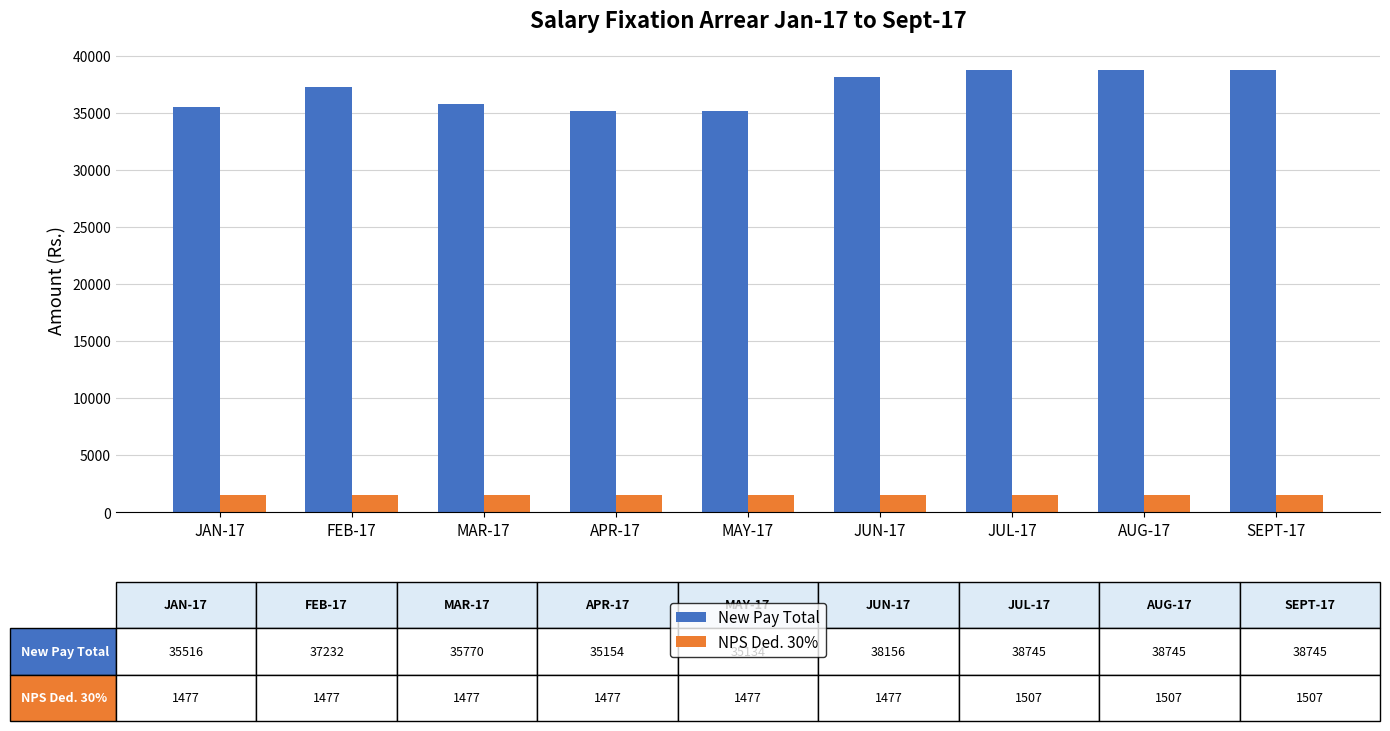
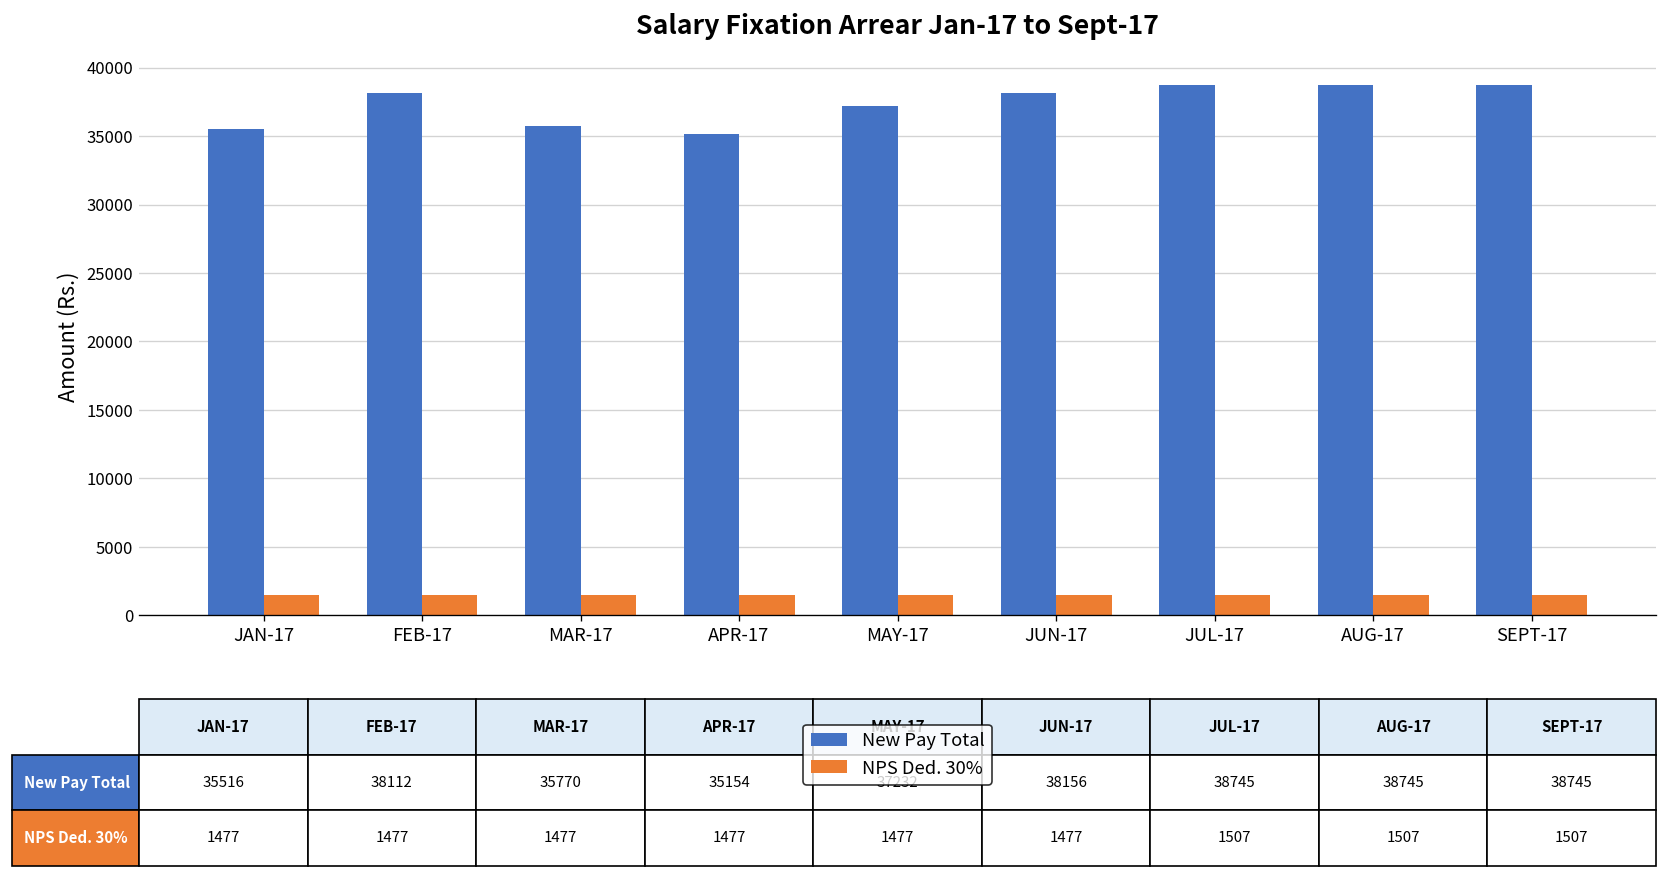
New Pay Total, FEB-17: 37232 -> 38112
New Pay Total, MAY-17: 35100 -> 37200
